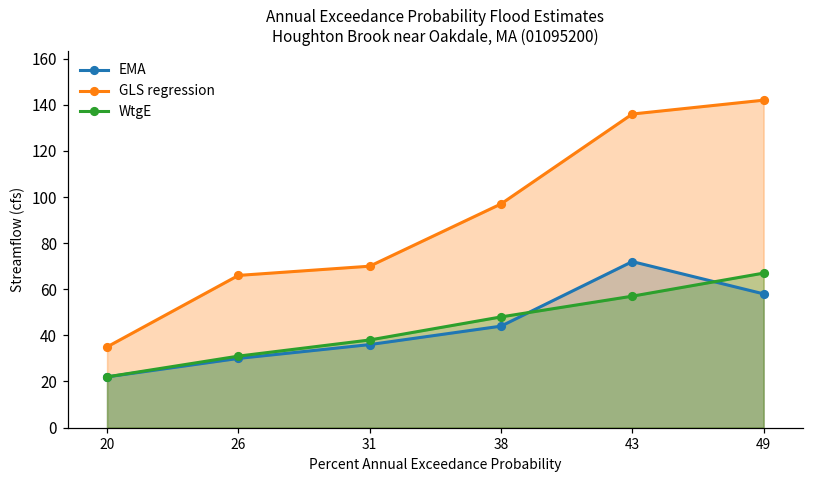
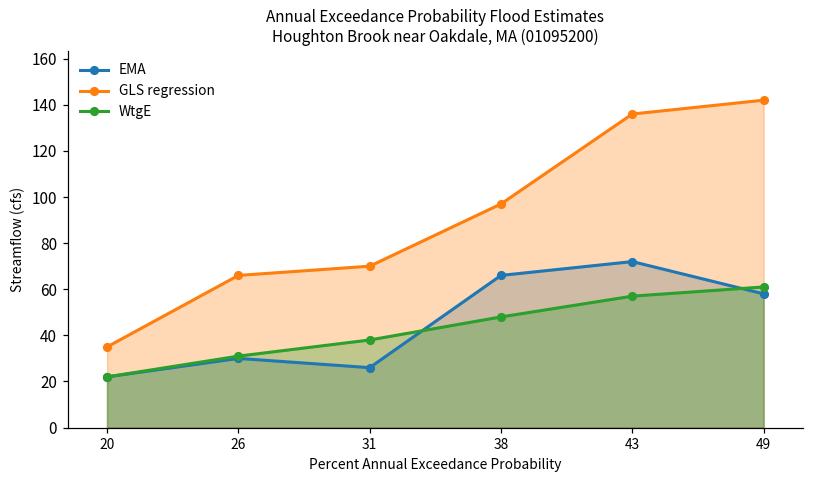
EMA, 31: 36 -> 26
EMA, 38: 44 -> 66
WtgE, 49: 67 -> 61
